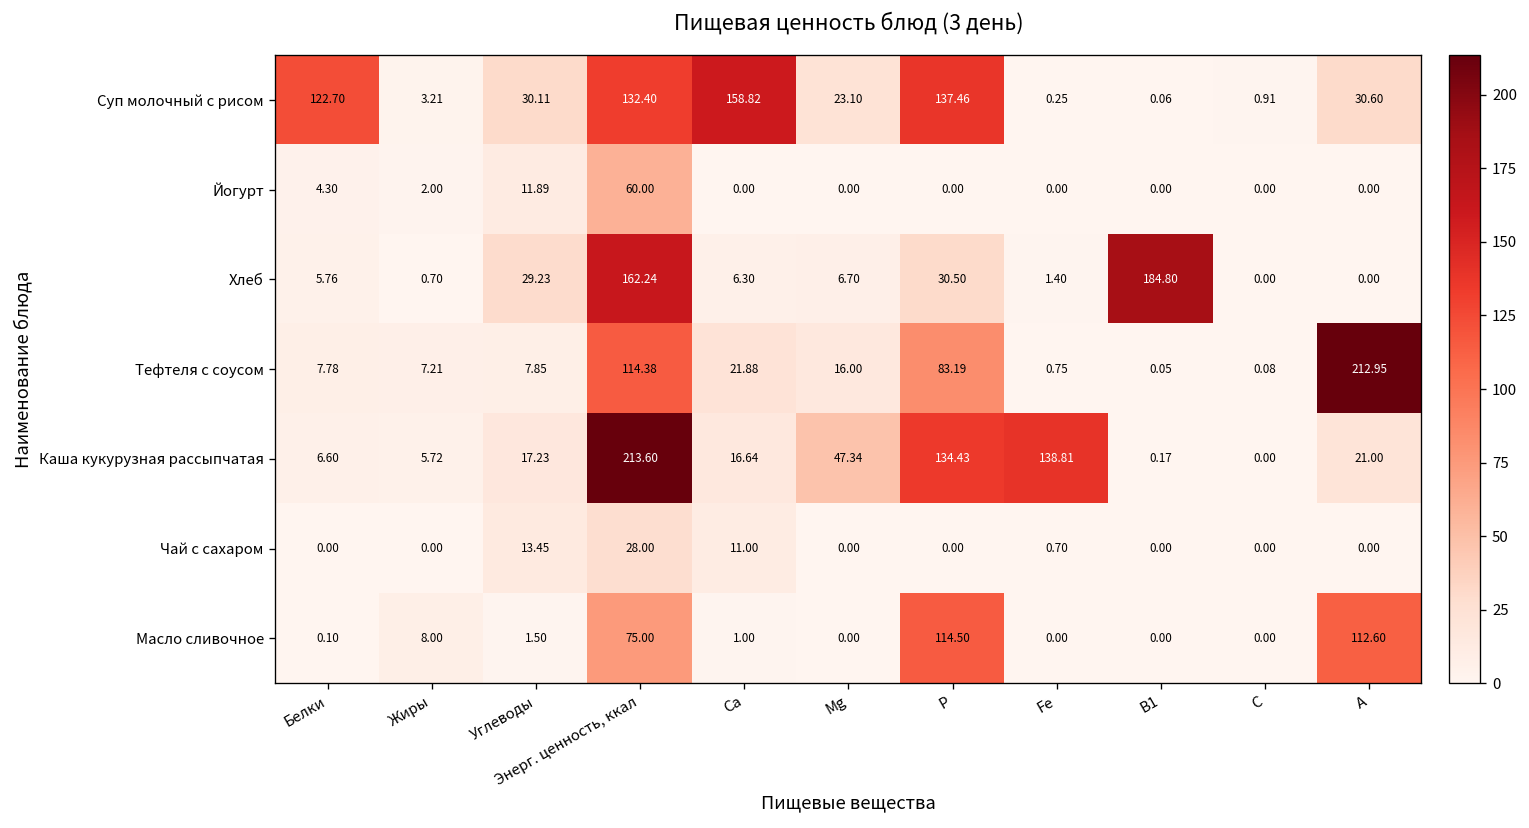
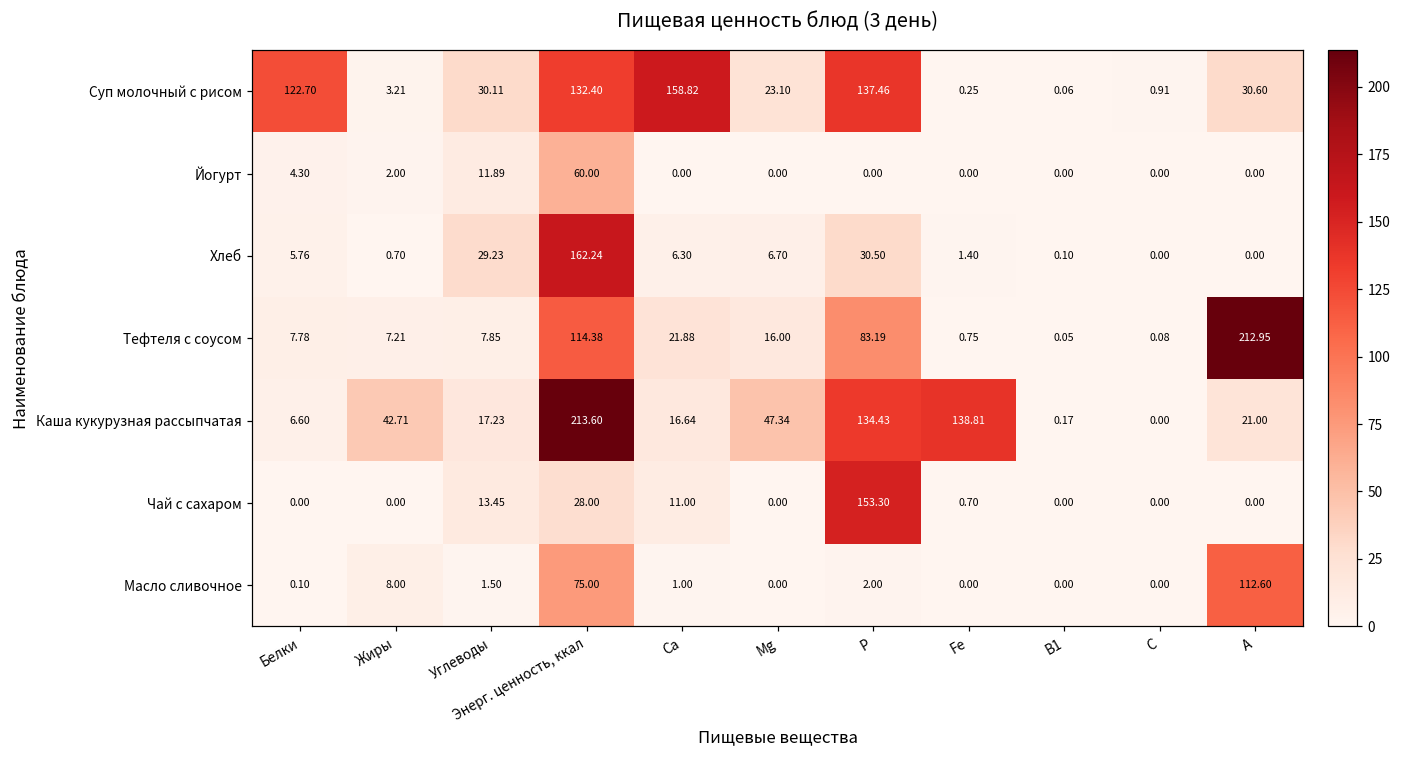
Хлеб, В1: 184.80 -> 0.10
Каша кукурузная рассыпчатая, Жиры: 5.72 -> 42.71
Чай с сахаром, Р: 0.00 -> 153.30
Масло сливочное, Р: 114.50 -> 2.00
